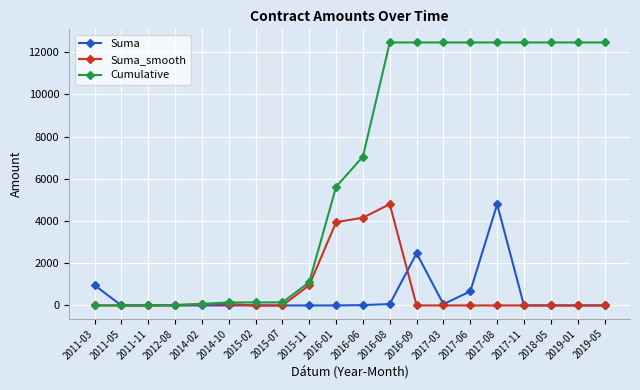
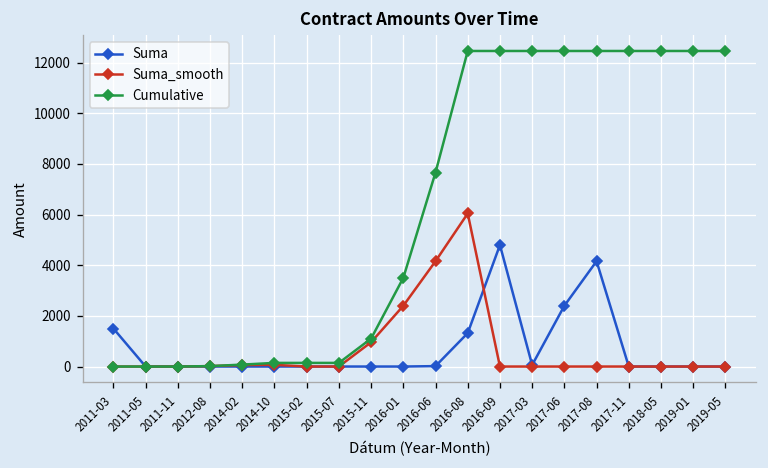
Suma, 2011-03: 1000 -> 1500
Suma_smooth, 2016-01: 3900 -> 2400
Cumulative, 2016-01: 5600 -> 3500
Cumulative, 2016-06: 7100 -> 7700
Suma, 2016-08: 100 -> 1300
Suma_smooth, 2016-08: 4800 -> 6000
Suma, 2016-09: 2500 -> 4800
Suma, 2017-06: 700 -> 2400
Suma, 2017-08: 4800 -> 4200
